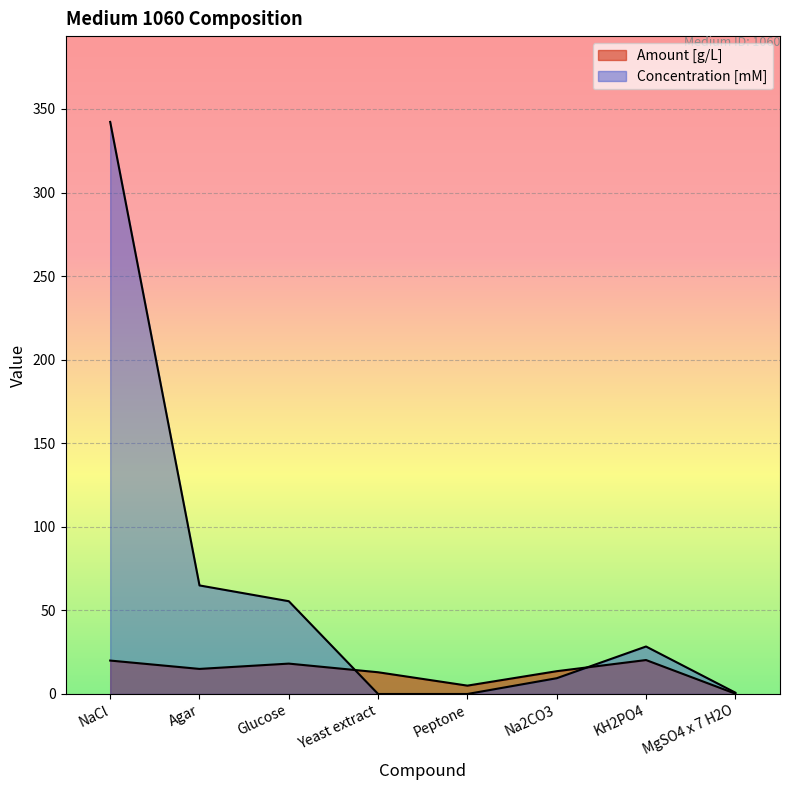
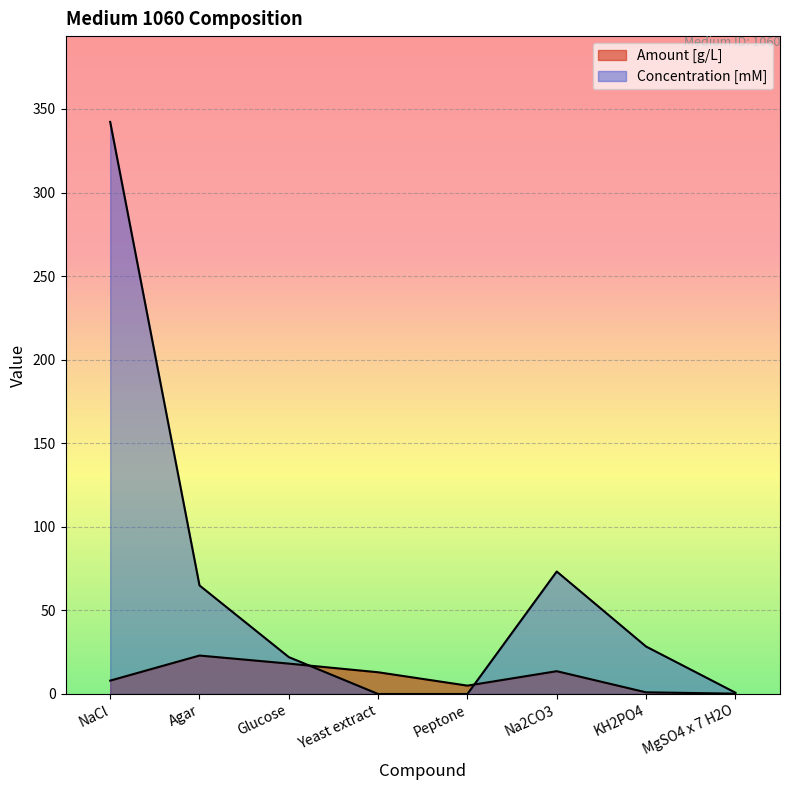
Amount [g/L], NaCl: 20 -> 8
Amount [g/L], Agar: 15 -> 23
Concentration [mM], Glucose: 56 -> 22
Concentration [mM], Na2CO3: 9 -> 73
Amount [g/L], KH2PO4: 20 -> 1
